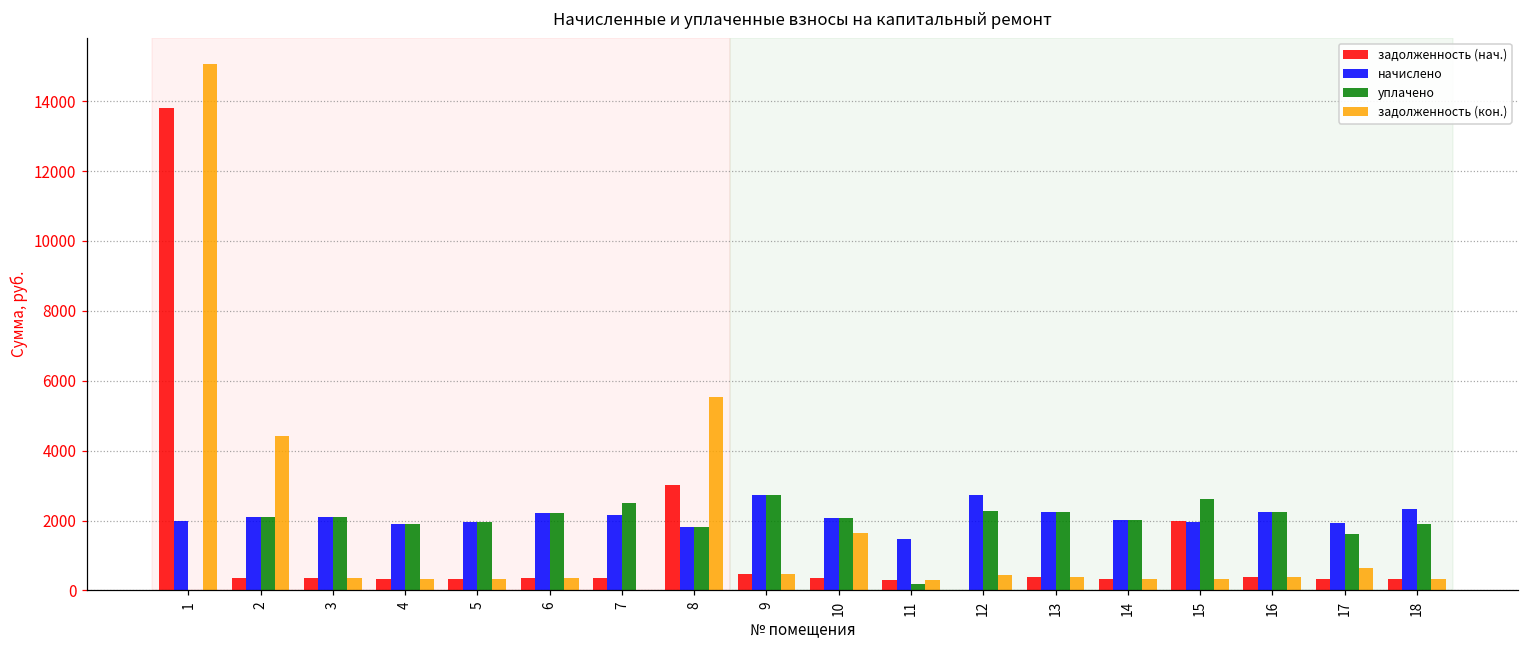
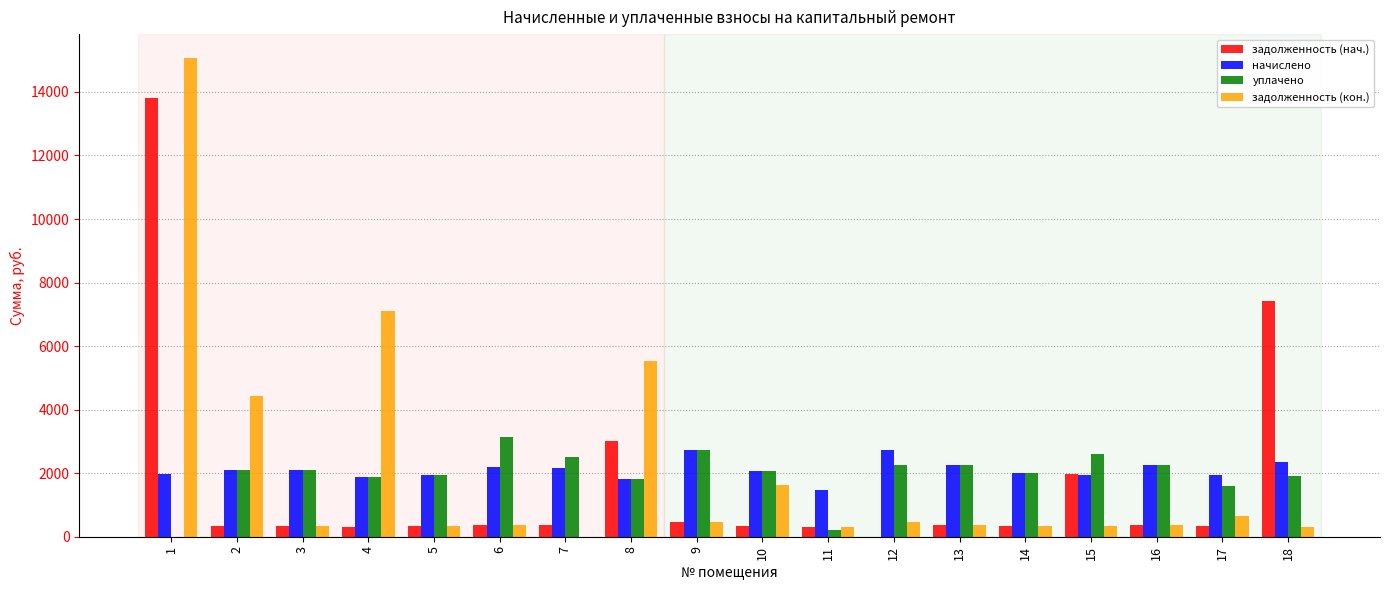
задолженность (кон.), 4: 300 -> 7100
уплачено, 6: 2200 -> 3100
задолженность (нач.), 18: 300 -> 7400
